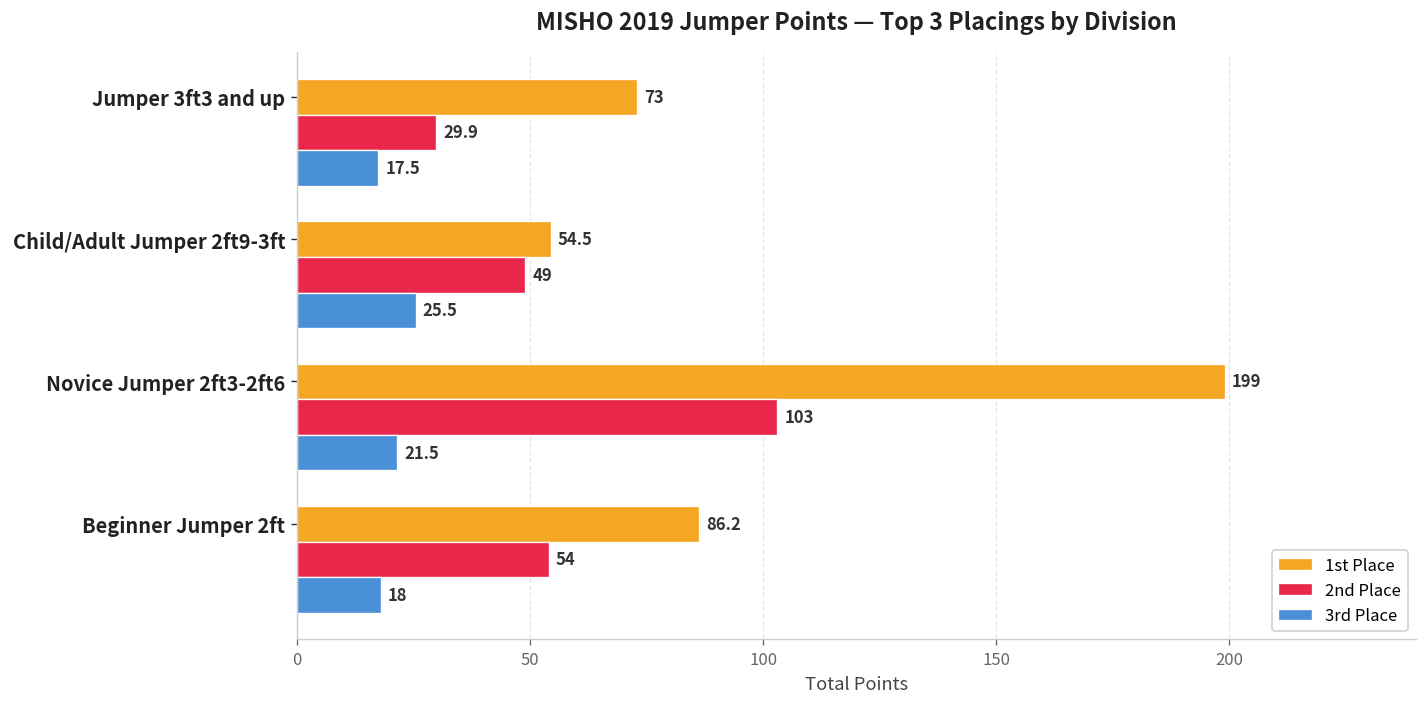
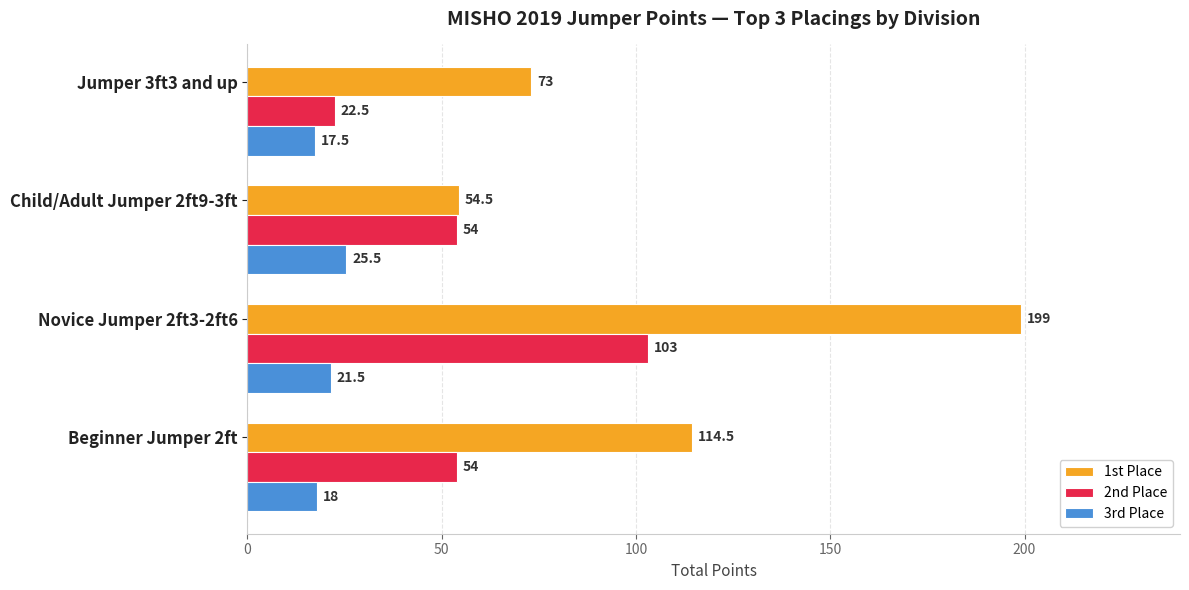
2nd Place, Jumper 3ft3 and up: 29.9 -> 22.5
2nd Place, Child/Adult Jumper 2ft9-3ft: 49 -> 54
1st Place, Beginner Jumper 2ft: 86.2 -> 114.5
